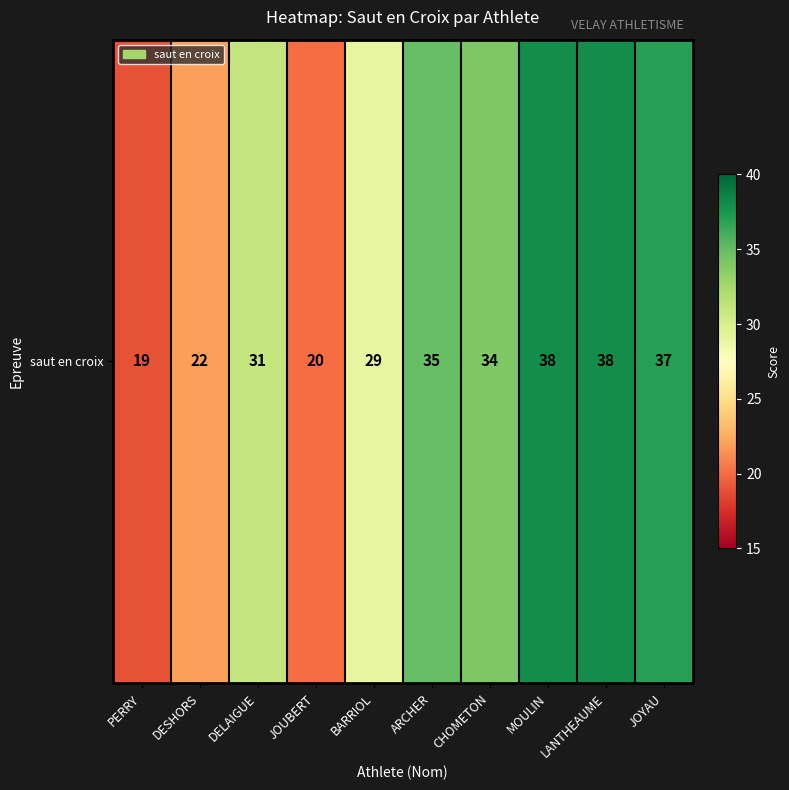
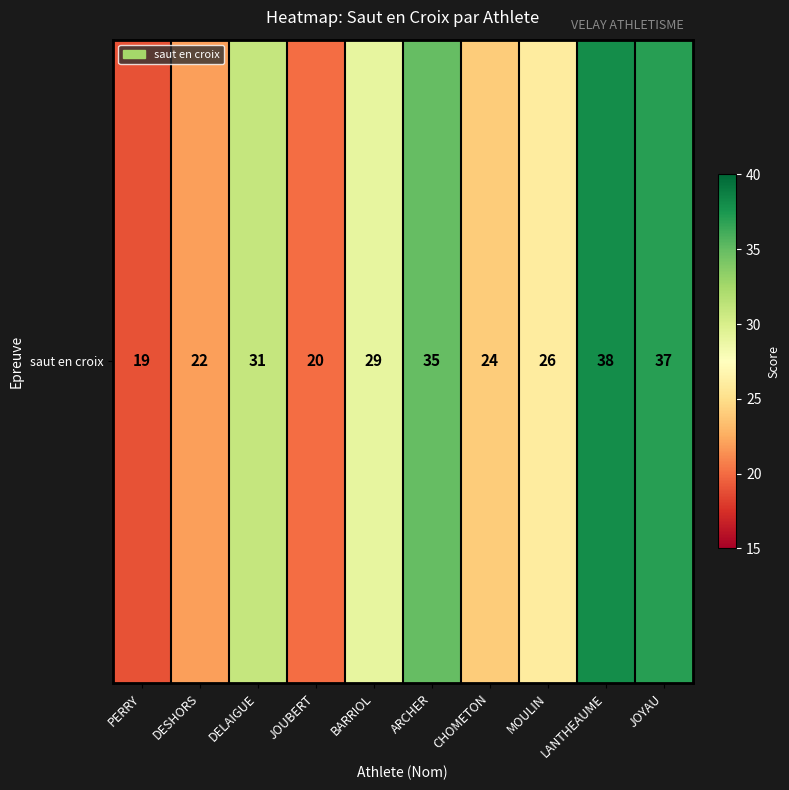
saut en croix, CHOMETON: 34 -> 24
saut en croix, MOULIN: 38 -> 26
